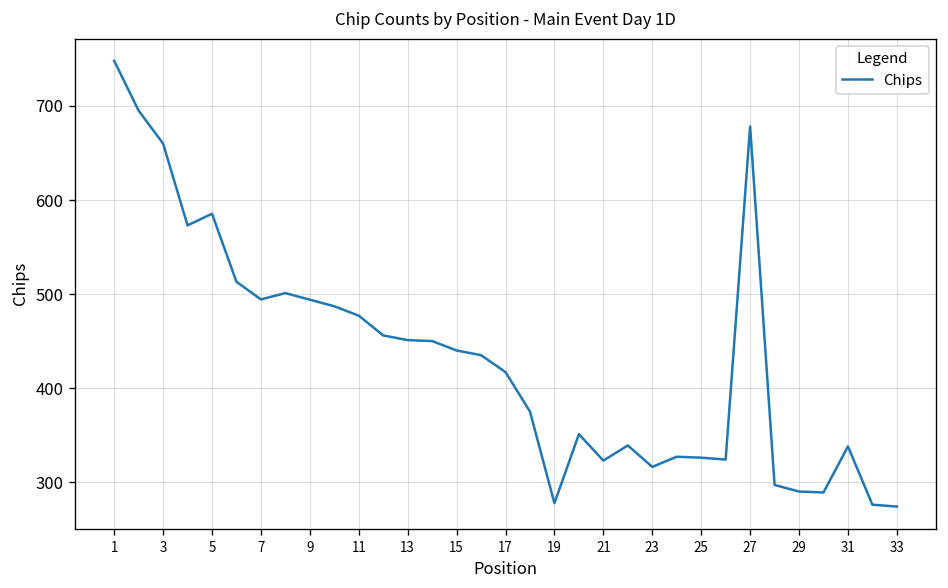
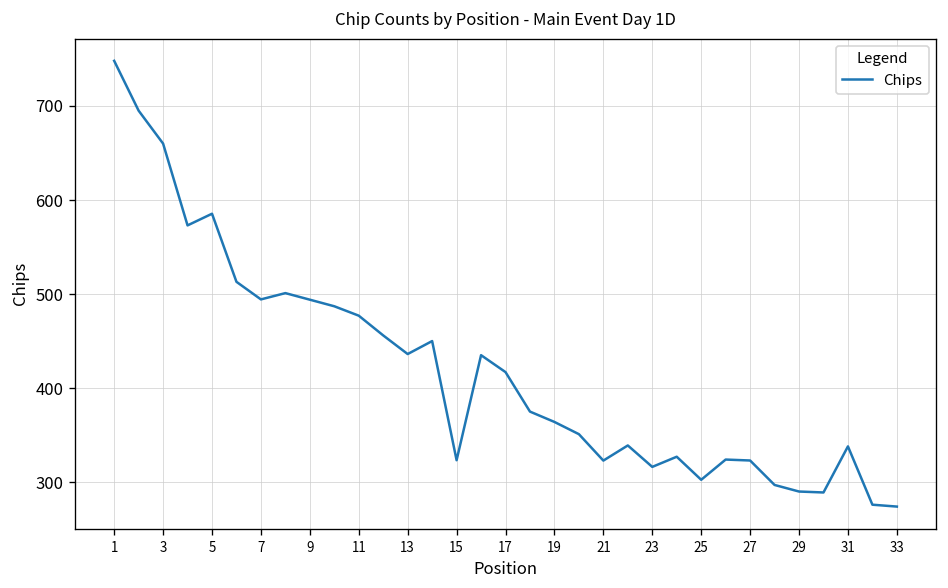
13: 450 -> 440
15: 440 -> 320
19: 280 -> 360
25: 330 -> 300
27: 680 -> 320
